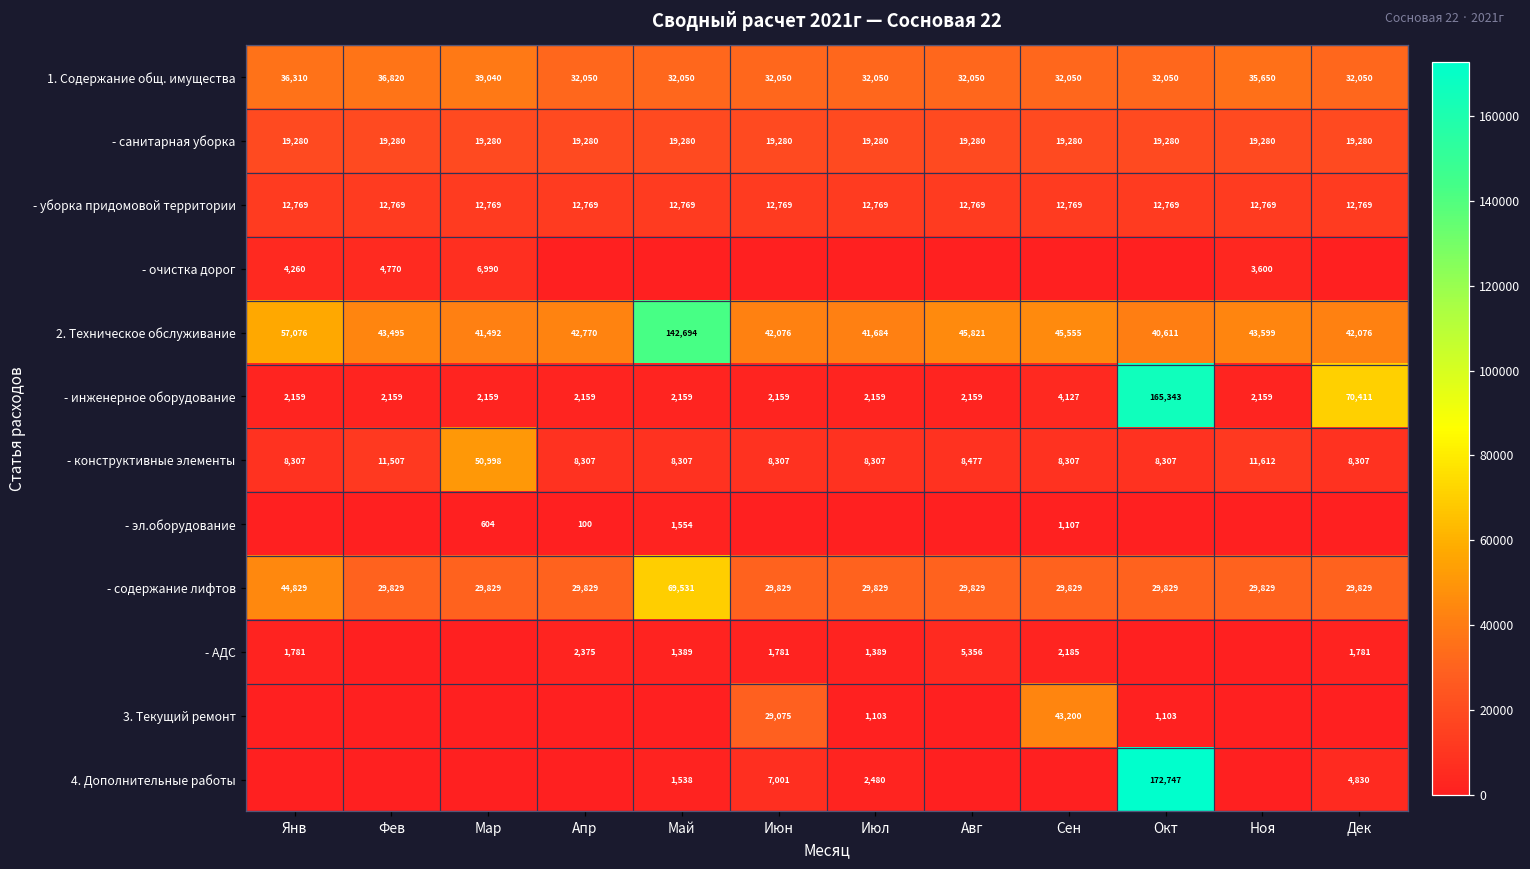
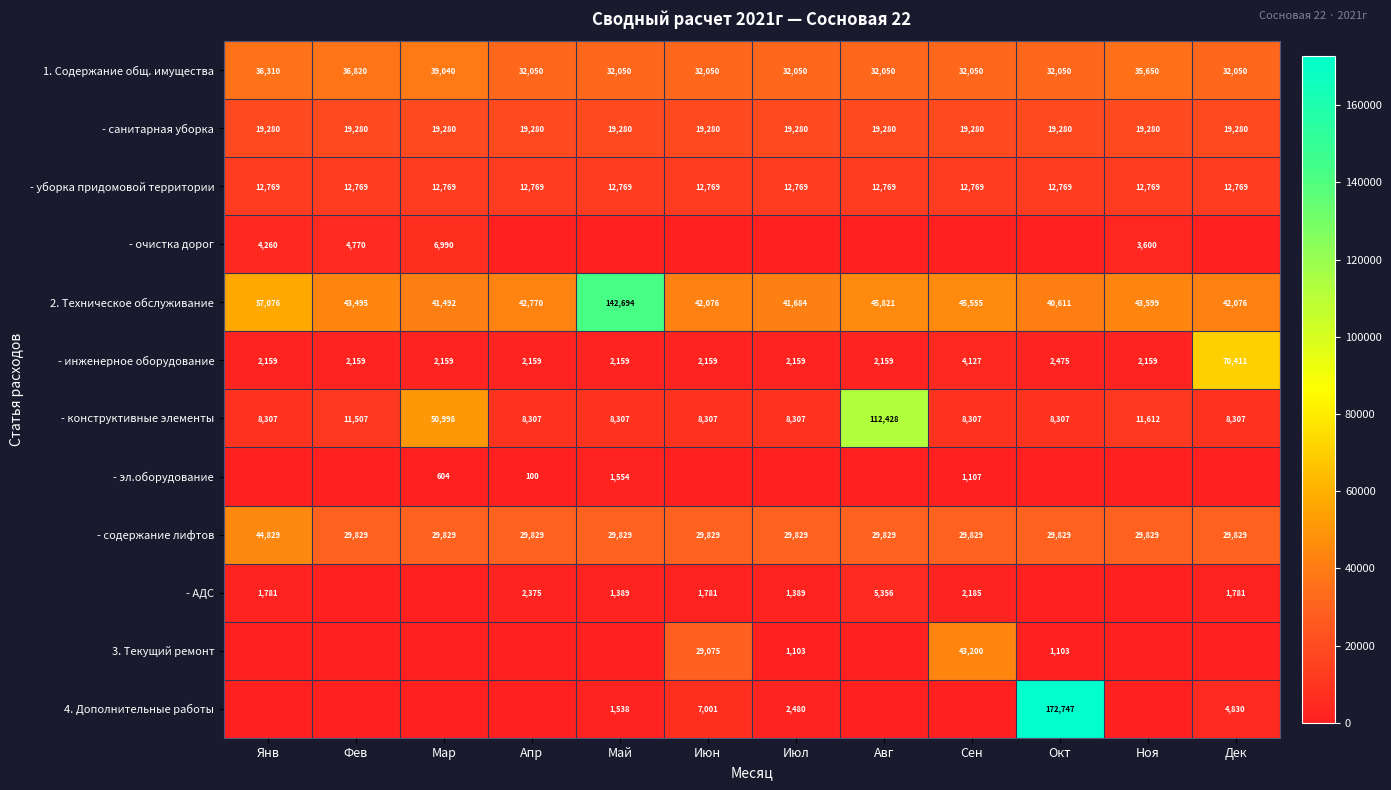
- инженерное оборудование, Окт: 165,343 -> 2,475
- конструктивные элементы, Авг: 8,477 -> 112,428
- содержание лифтов, Май: 69,531 -> 29,829
